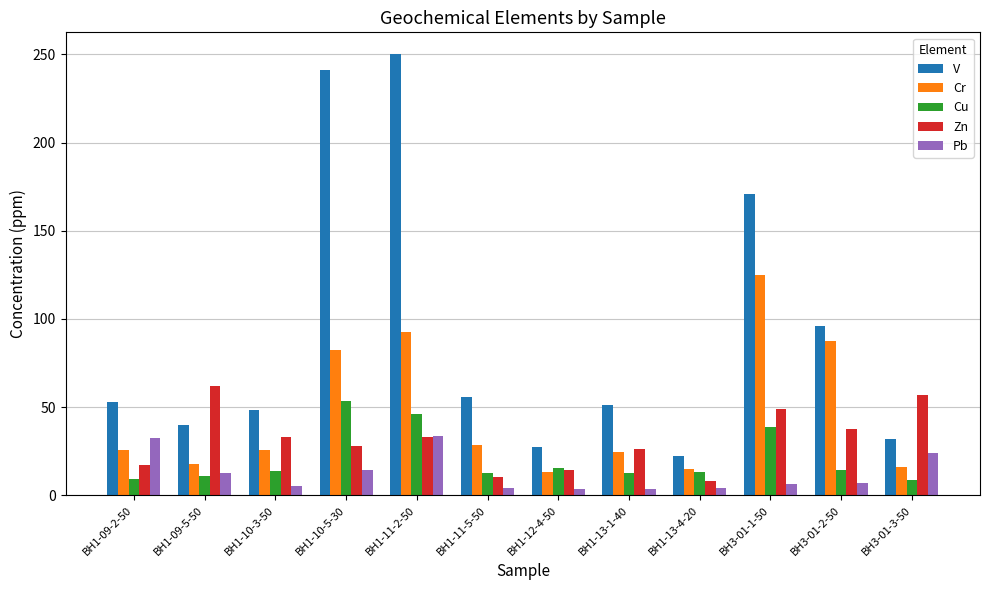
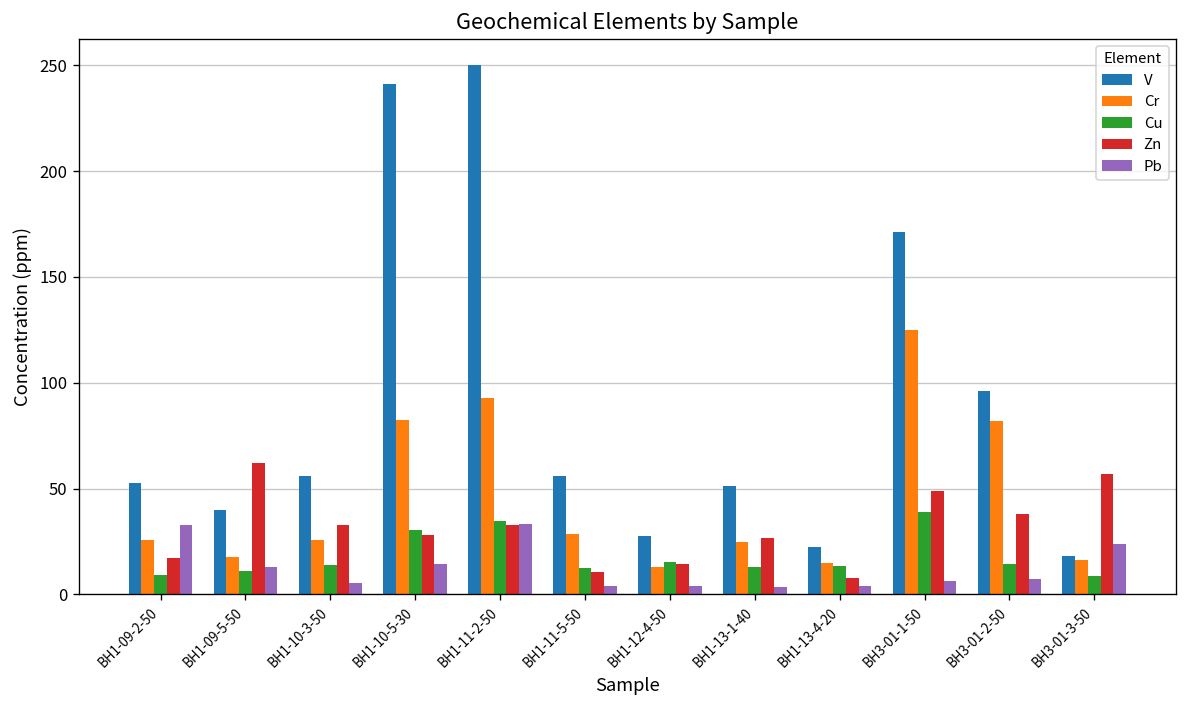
V, BH1-10-3-50: 49 -> 56
Cu, BH1-10-5-30: 53 -> 30
Cu, BH1-11-2-50: 46 -> 35
Cr, BH3-01-2-50: 87 -> 82
V, BH3-01-3-50: 32 -> 18
